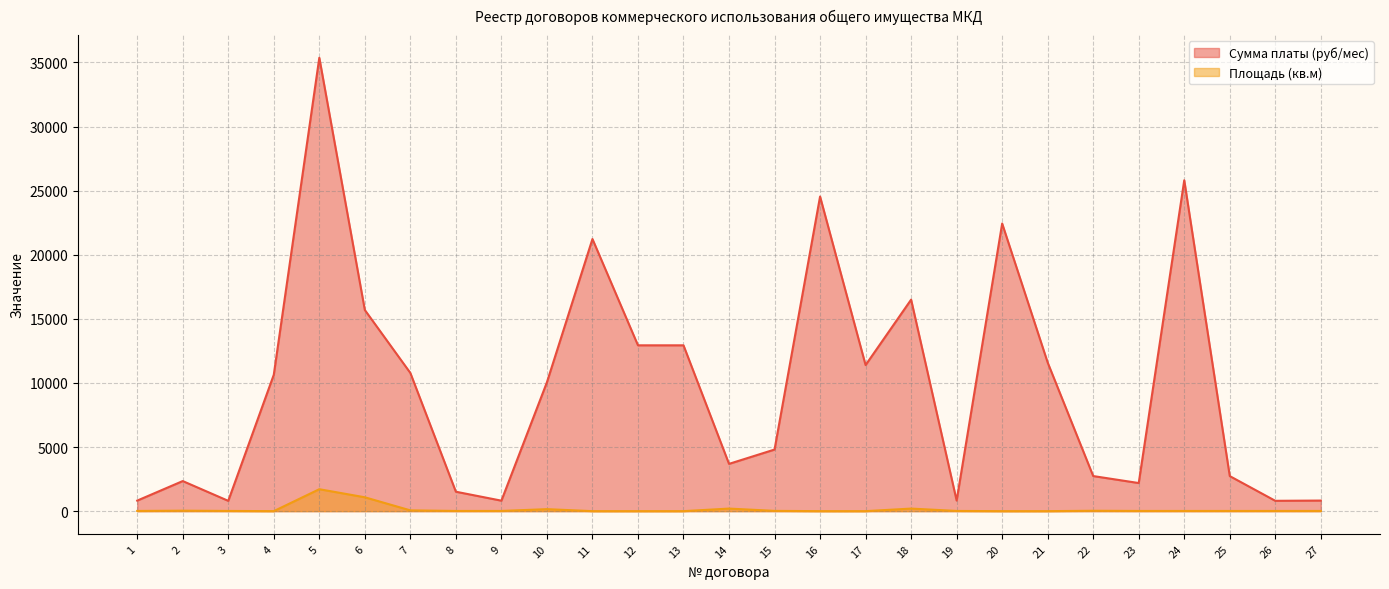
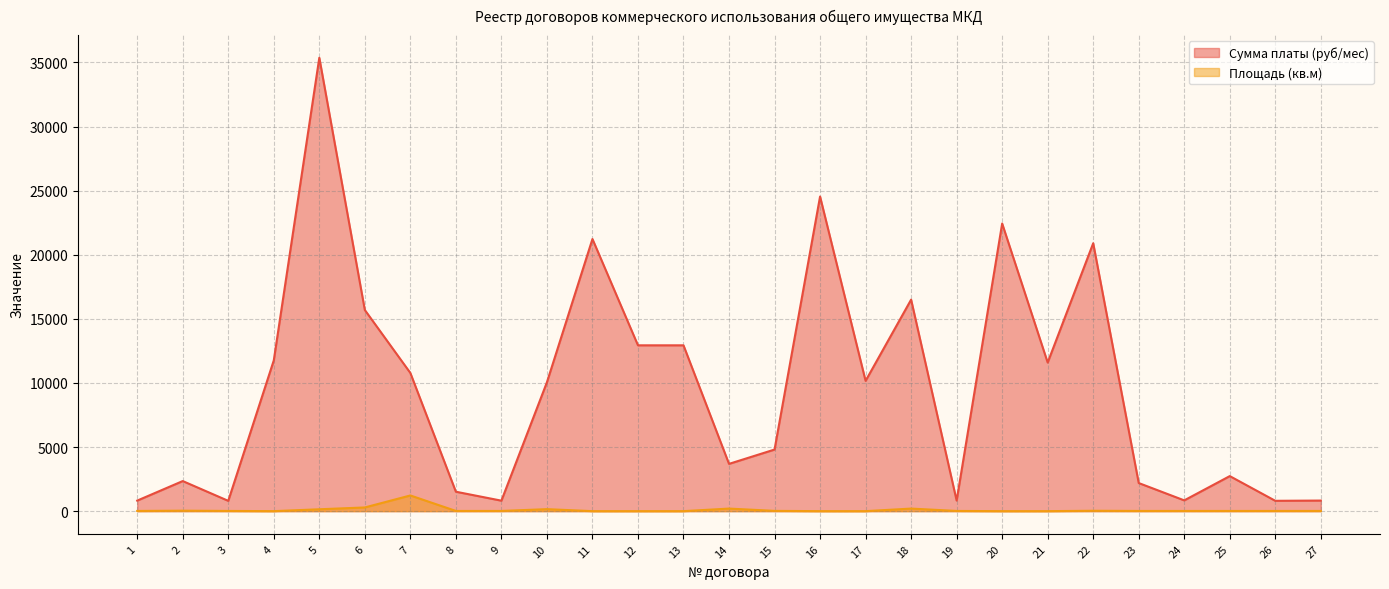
Сумма платы (руб/мес), 4: 10600 -> 11800
Площадь (кв.м), 5: 1700 -> 100
Площадь (кв.м), 6: 1100 -> 300
Площадь (кв.м), 7: 100 -> 1200
Сумма платы (руб/мес), 17: 11400 -> 10200
Сумма платы (руб/мес), 22: 2700 -> 20900
Сумма платы (руб/мес), 24: 25800 -> 800
